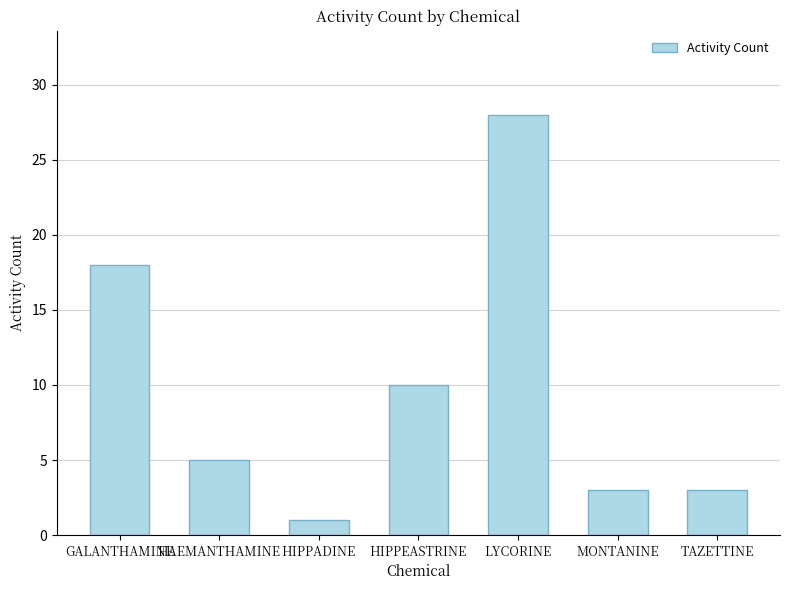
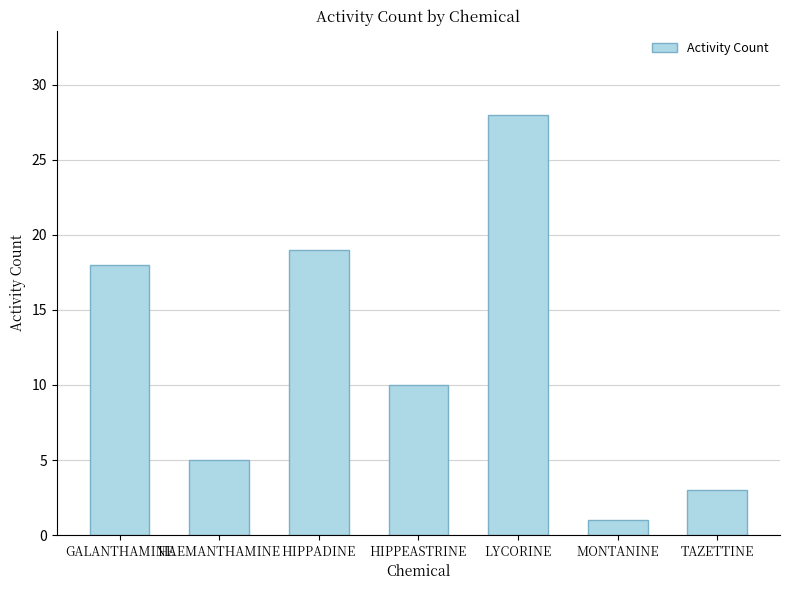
HIPPADINE: 1 -> 19
MONTANINE: 3 -> 1
